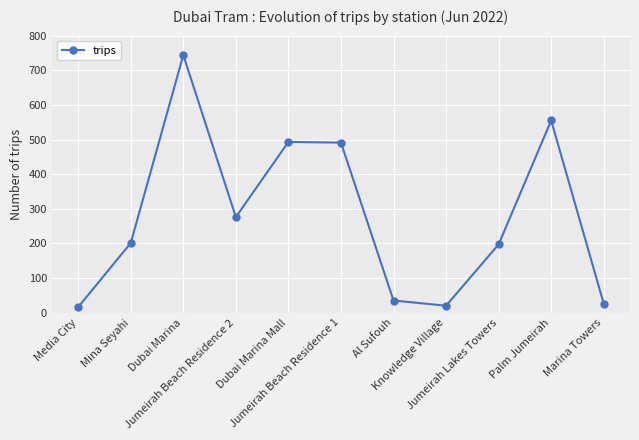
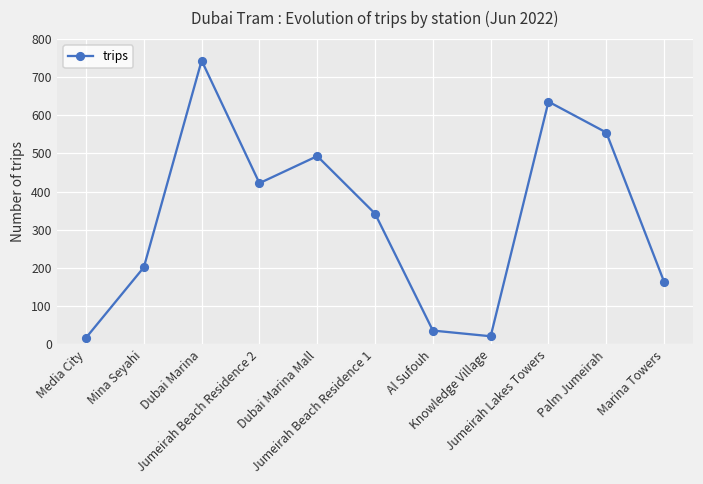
Jumeirah Beach Residence 2: 280 -> 420
Jumeirah Beach Residence 1: 490 -> 340
Jumeirah Lakes Towers: 200 -> 640
Marina Towers: 30 -> 160
